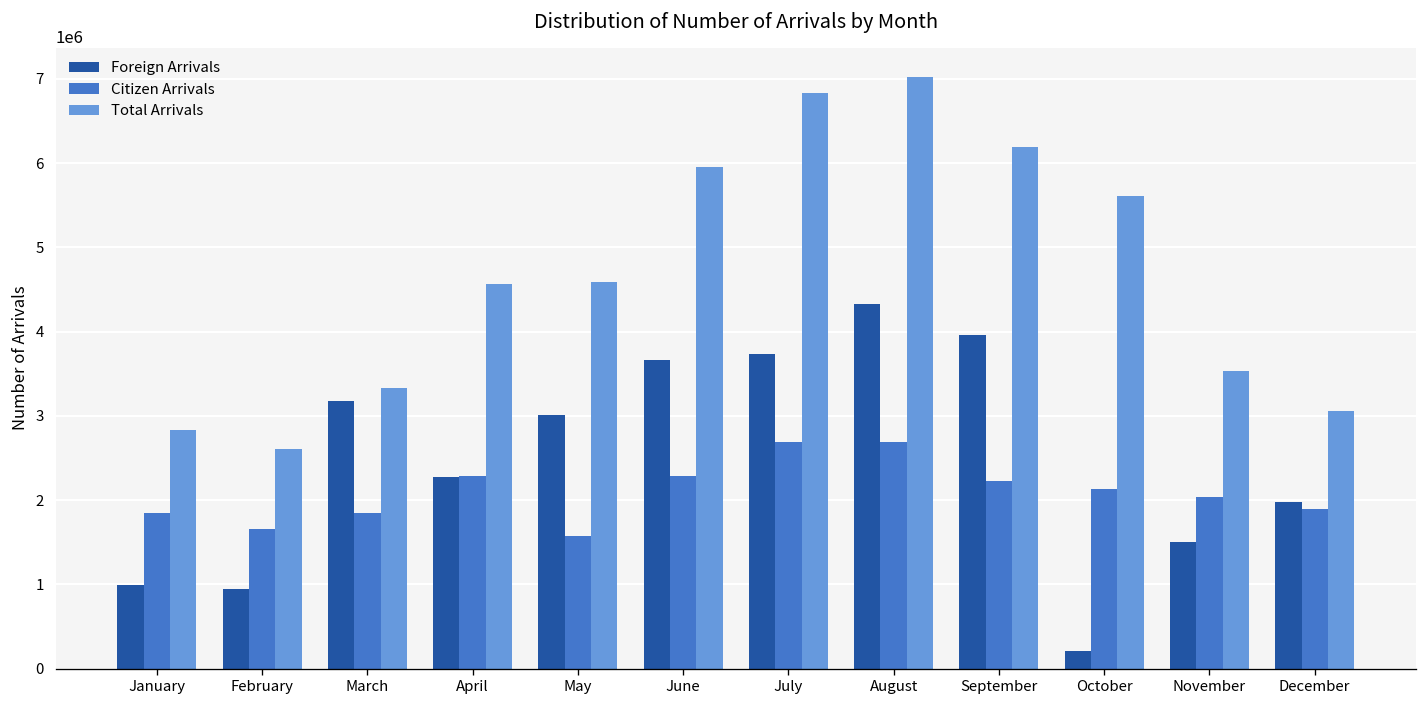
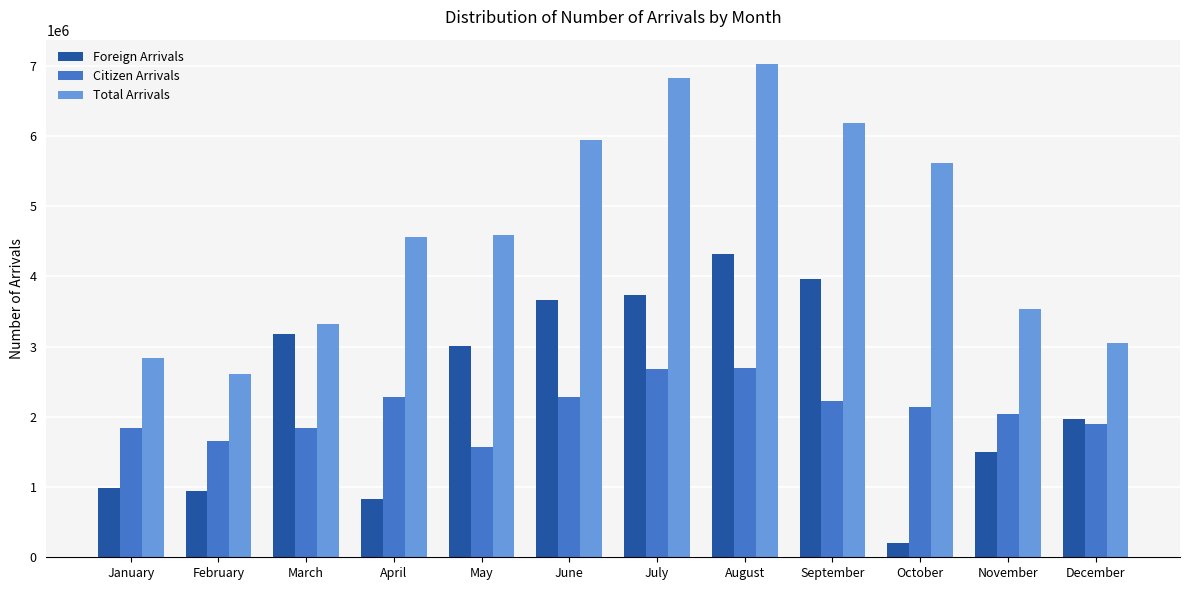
Foreign Arrivals, April: 2300000 -> 800000
